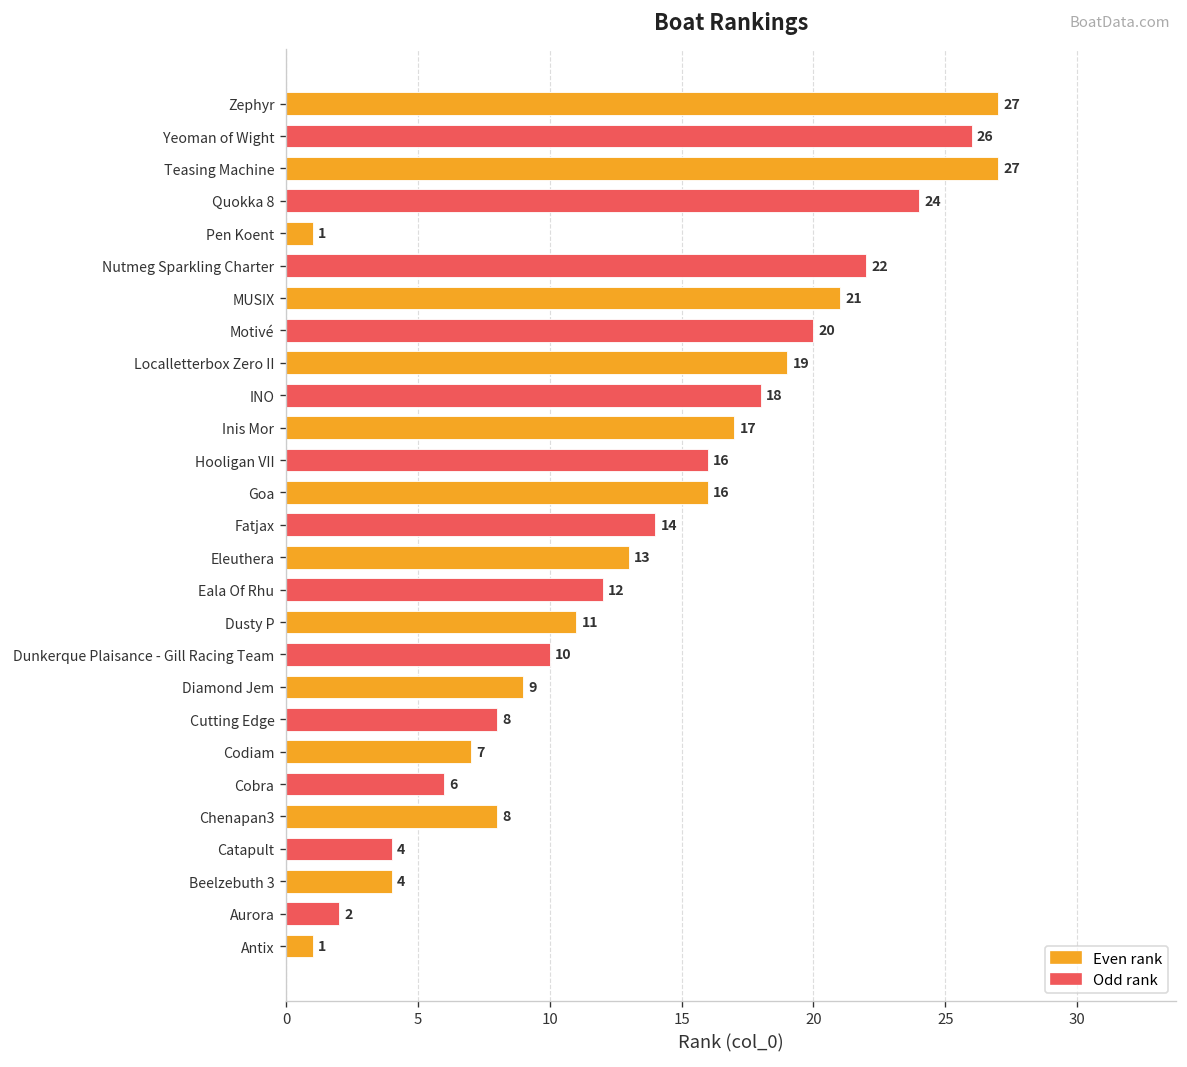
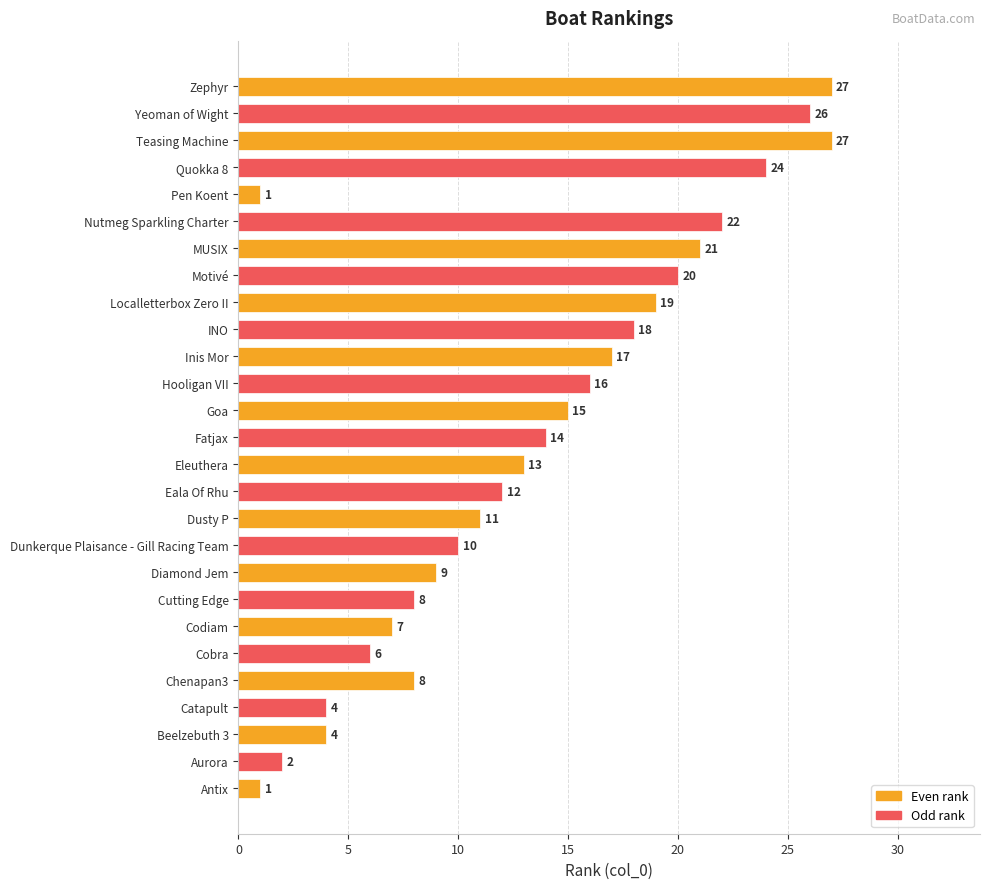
Goa: 16 -> 15
